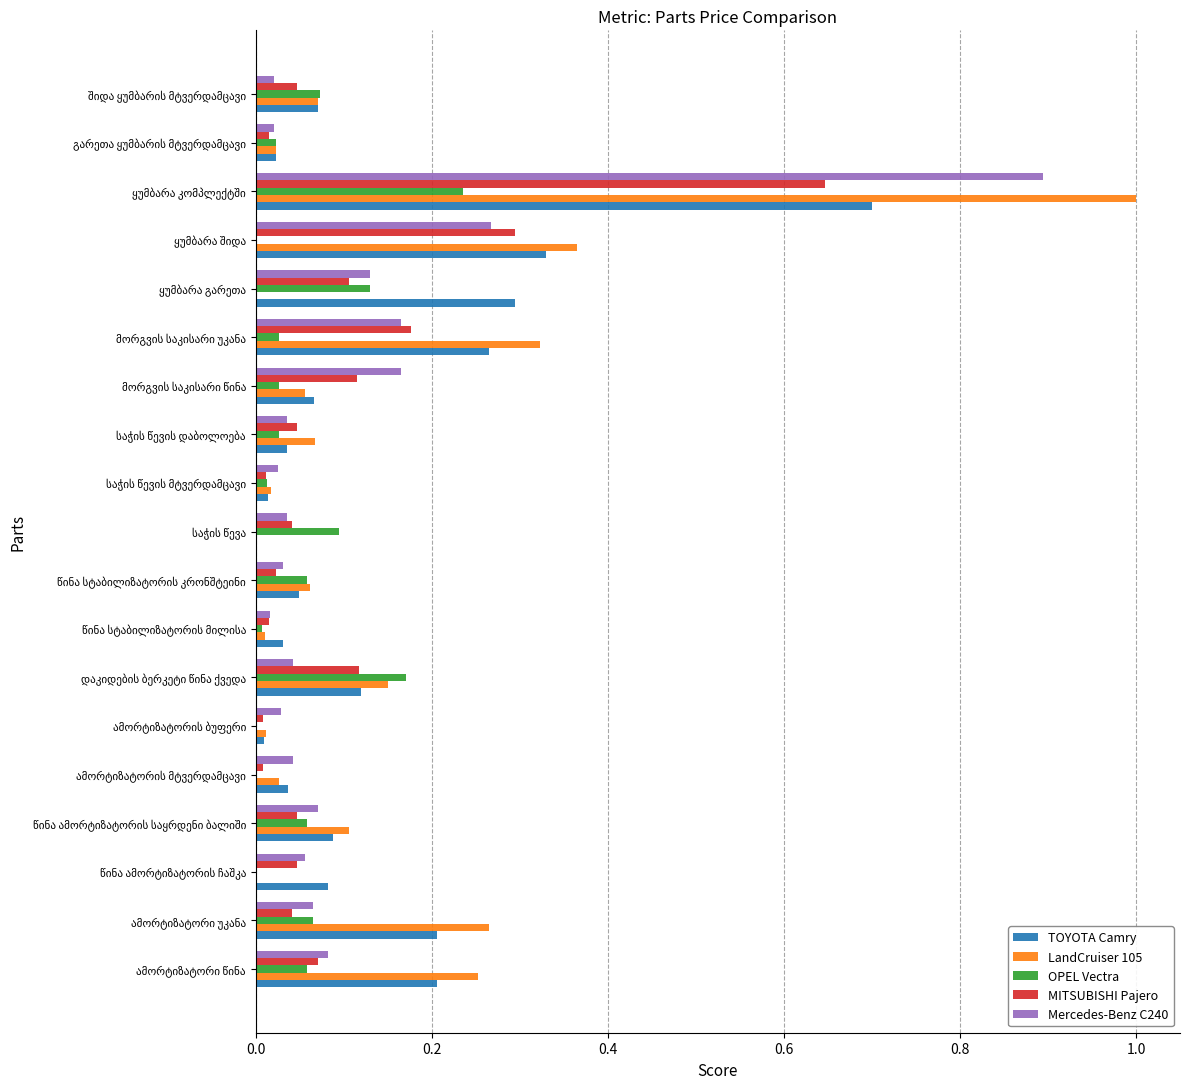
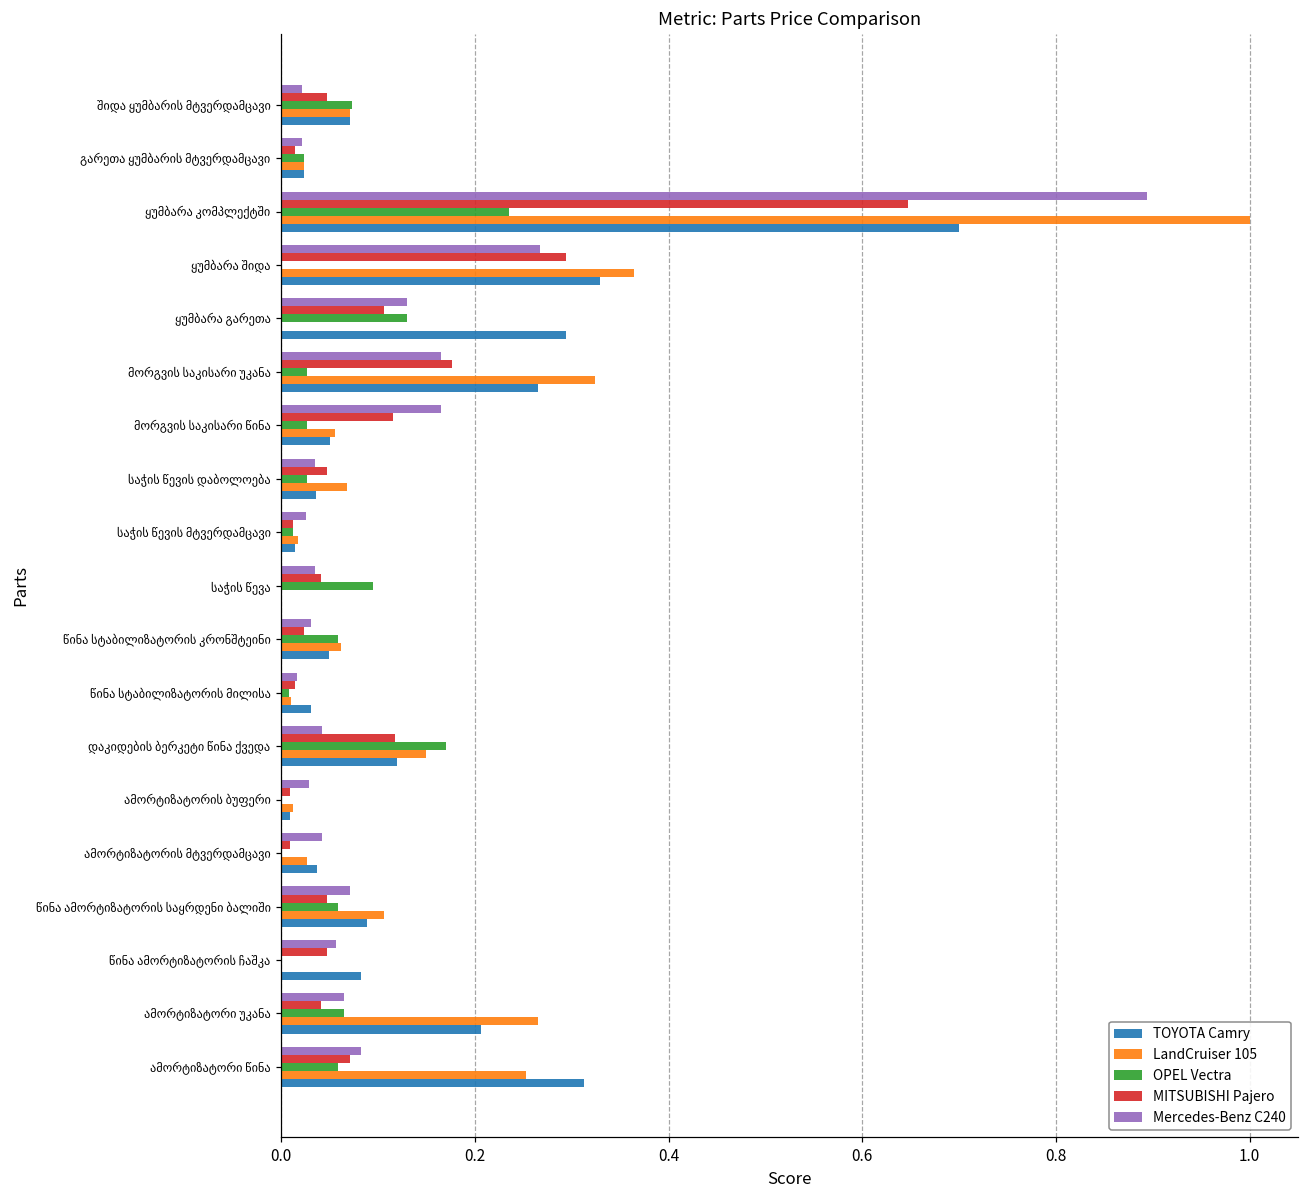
TOYOTA Camry, მორგვის საკისარი წინა: 0.07 -> 0.05
TOYOTA Camry, ამორტიზატორი წინა: 0.21 -> 0.31
